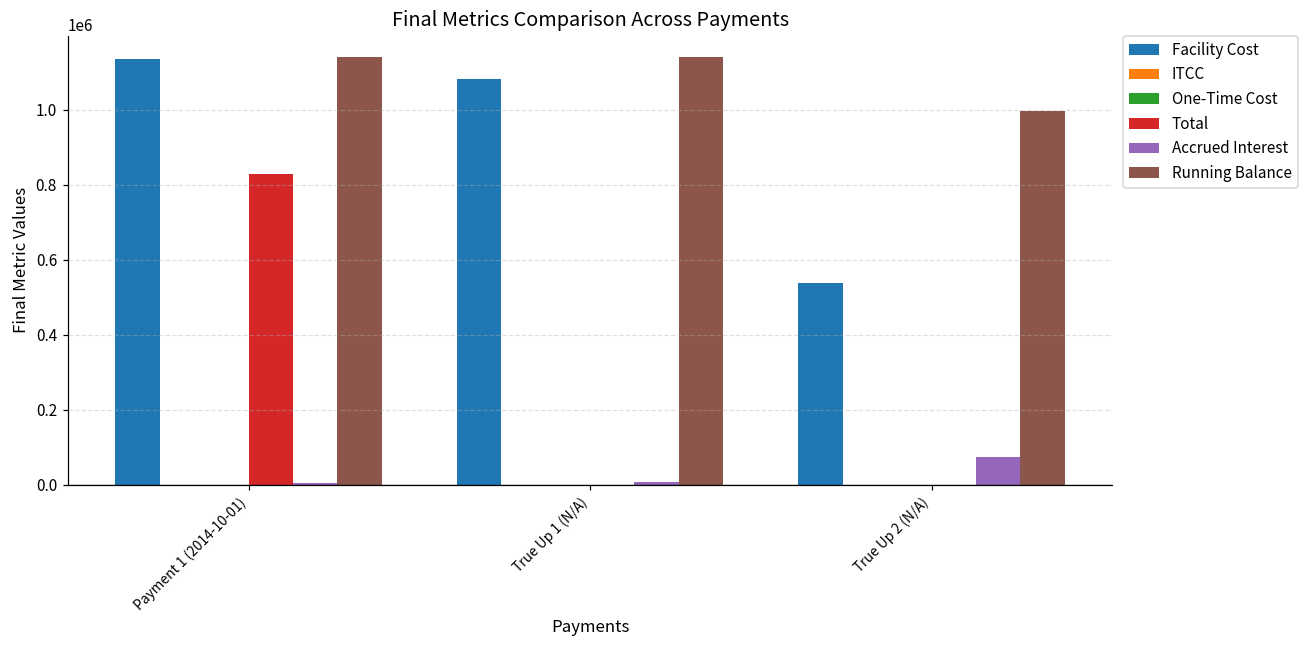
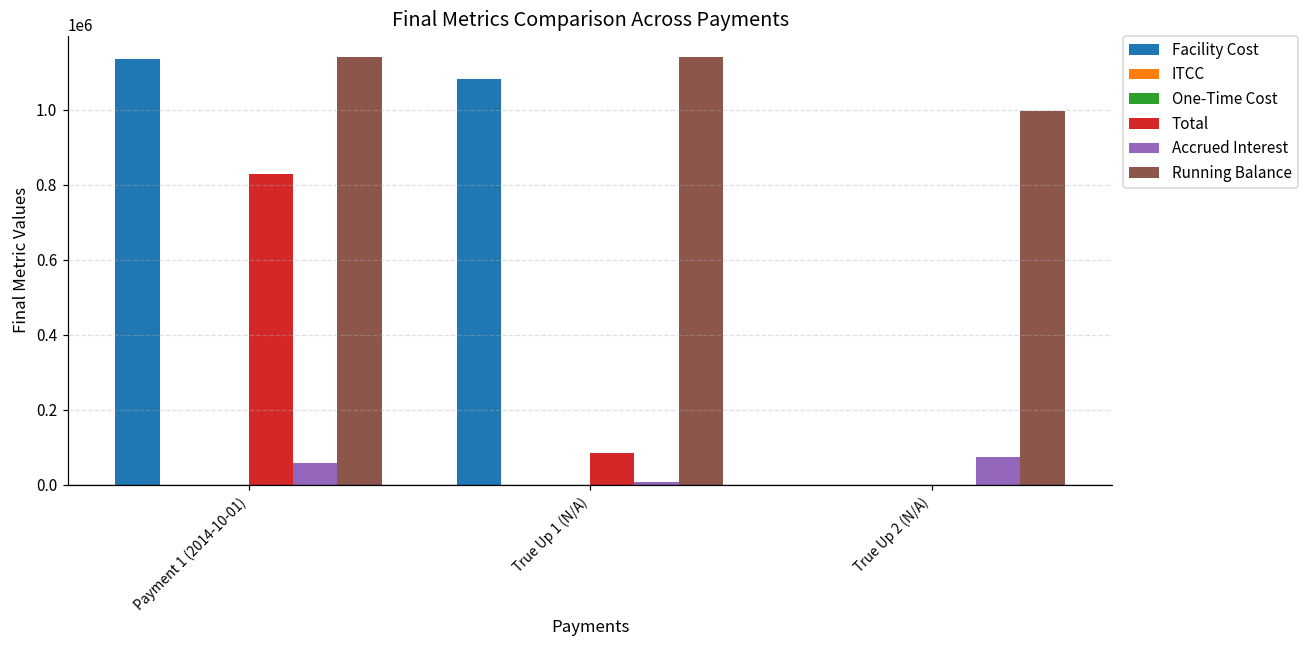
Accrued Interest, Payment 1 (2014-10-01): 10000 -> 60000
Total, True Up 1 (N/A): 0 -> 80000
Facility Cost, True Up 2 (N/A): 540000 -> 0
